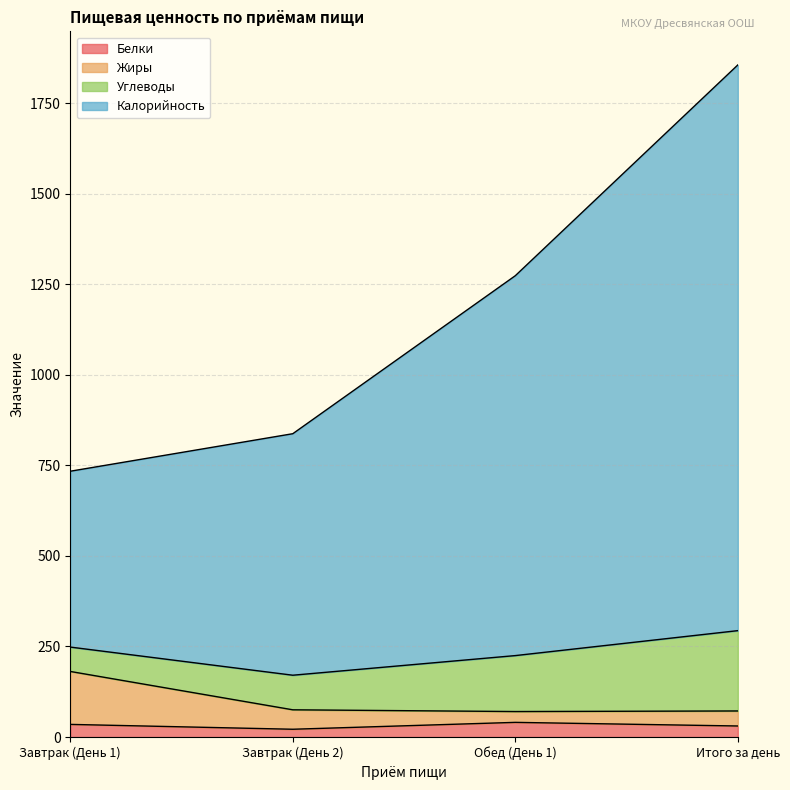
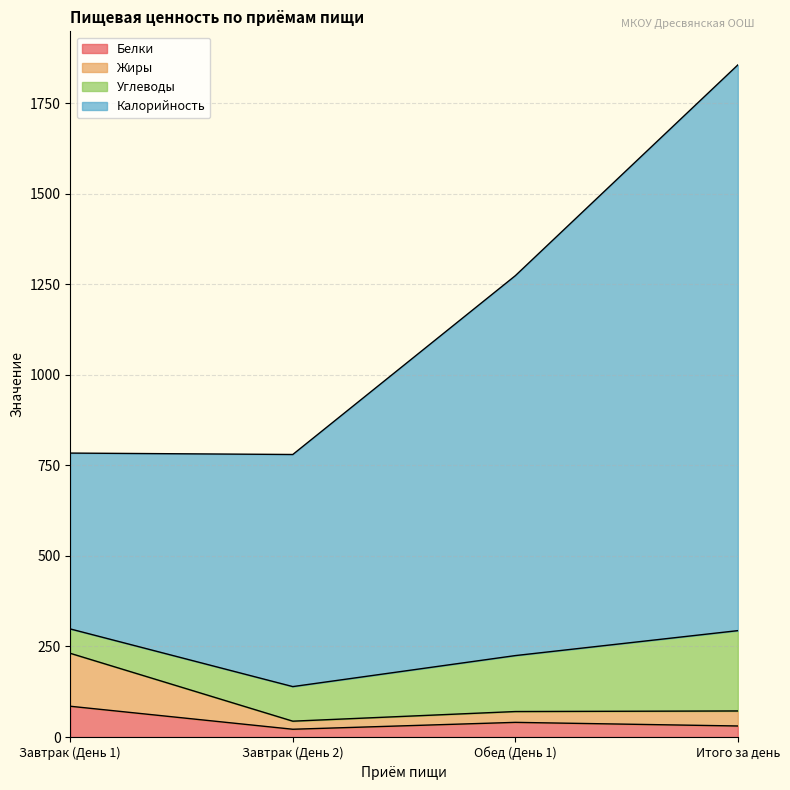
Белки, Завтрак (День 1): 30 -> 90
Жиры, Завтрак (День 2): 50 -> 20
Калорийность, Завтрак (День 2): 670 -> 640
